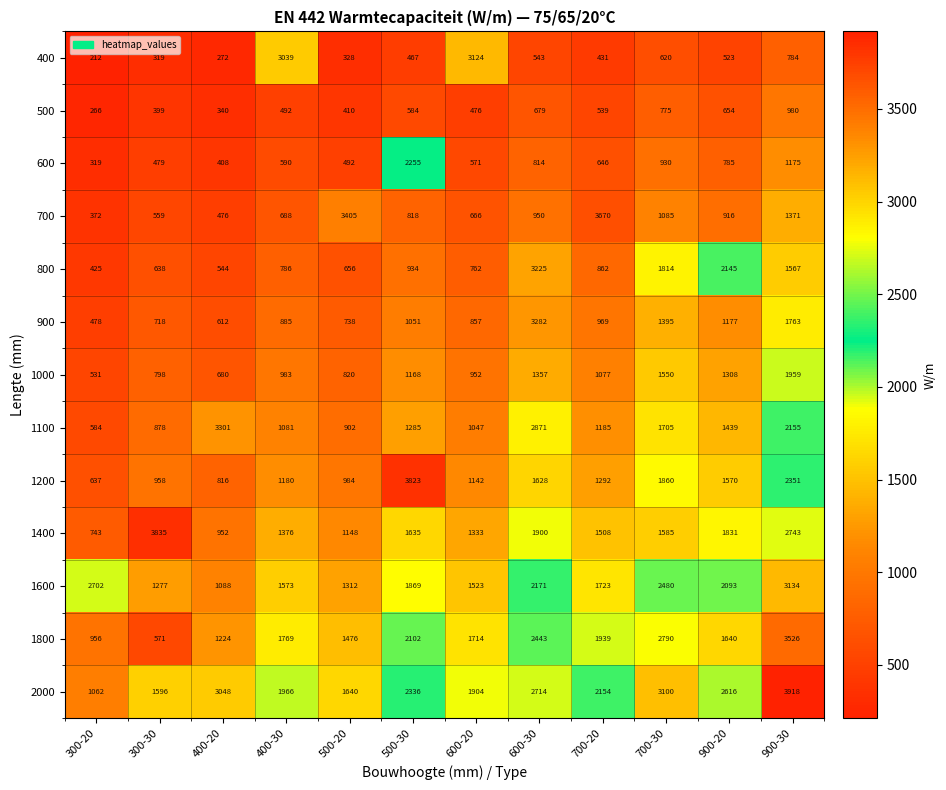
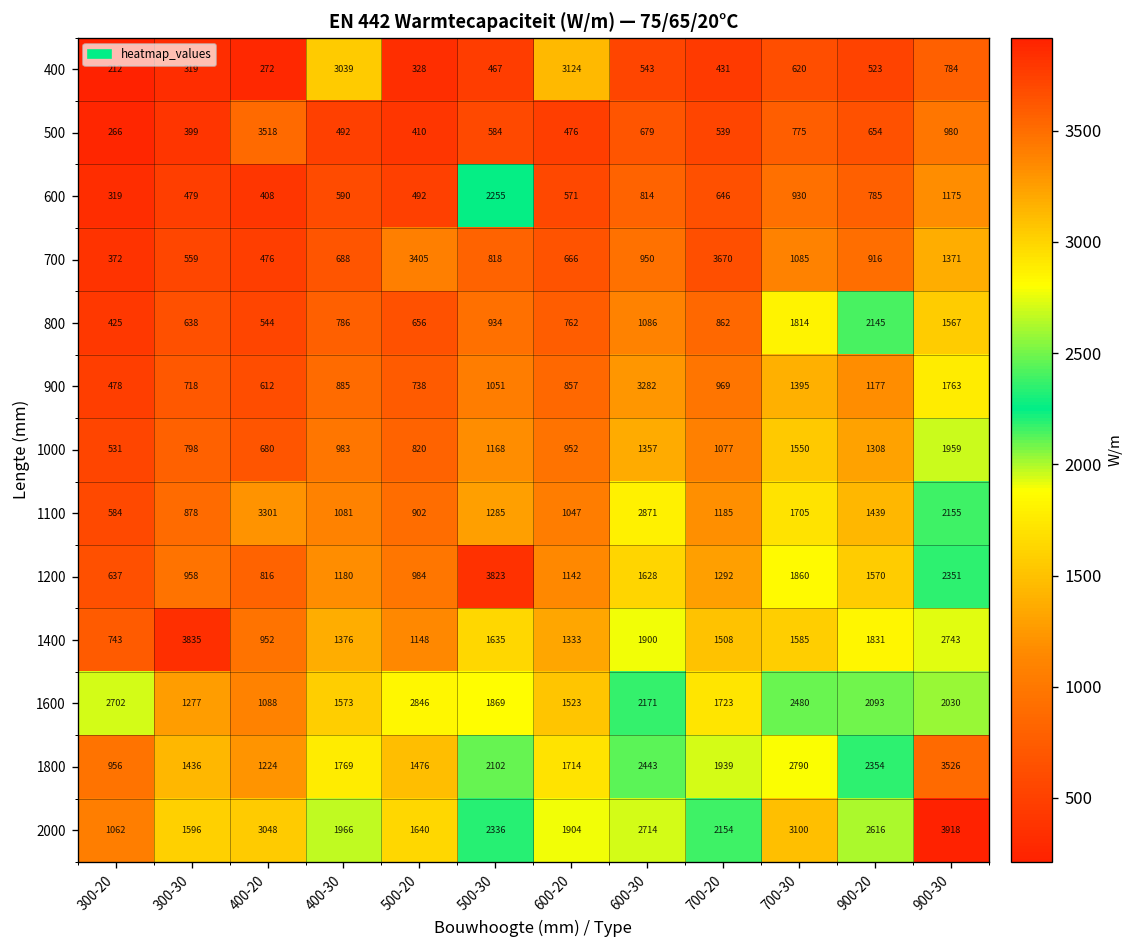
500, 400-20: 340 -> 3518
800, 600-30: 3225 -> 1086
1600, 500-20: 1312 -> 2846
1600, 900-30: 3134 -> 2030
1800, 300-30: 571 -> 1436
1800, 900-20: 1640 -> 2354
